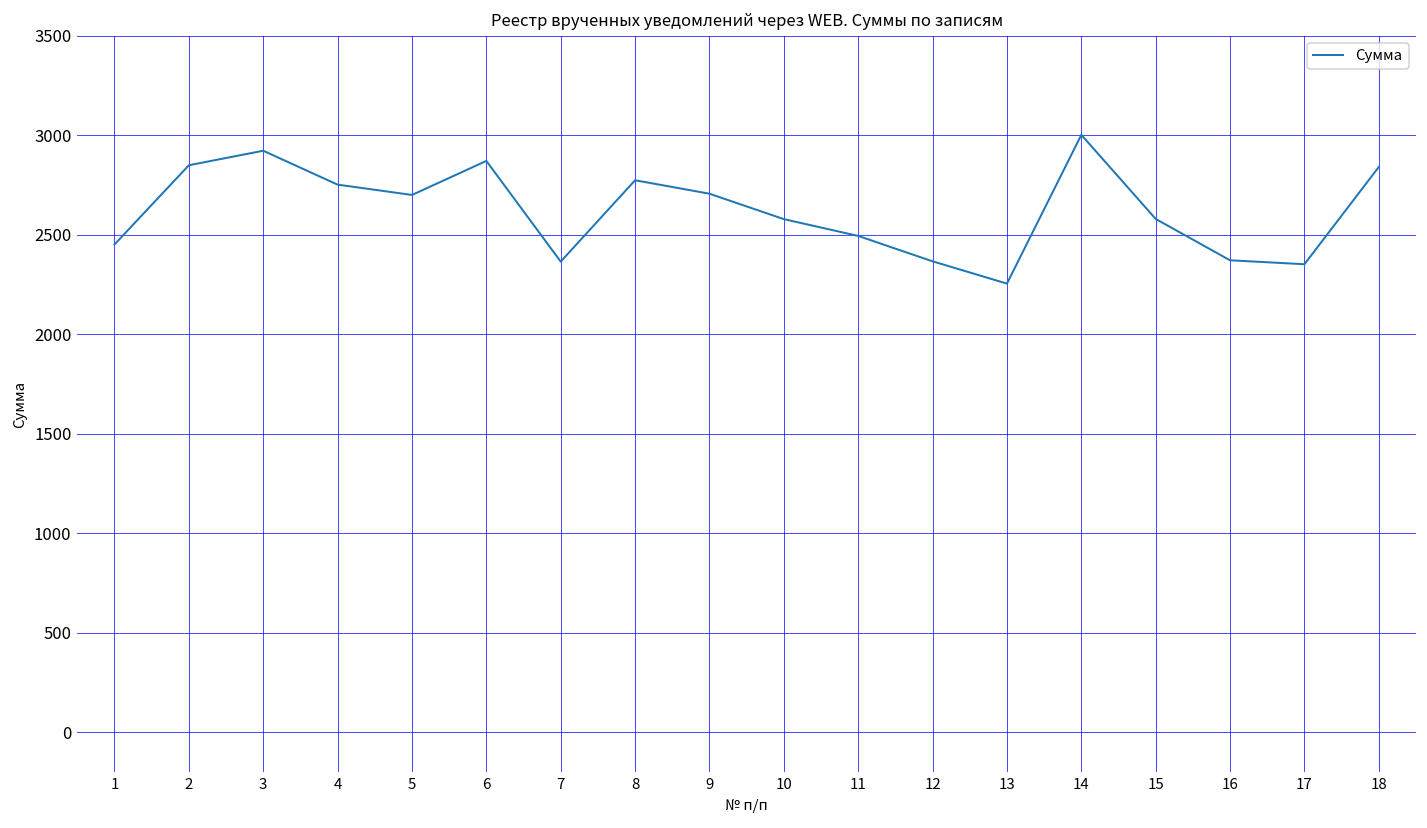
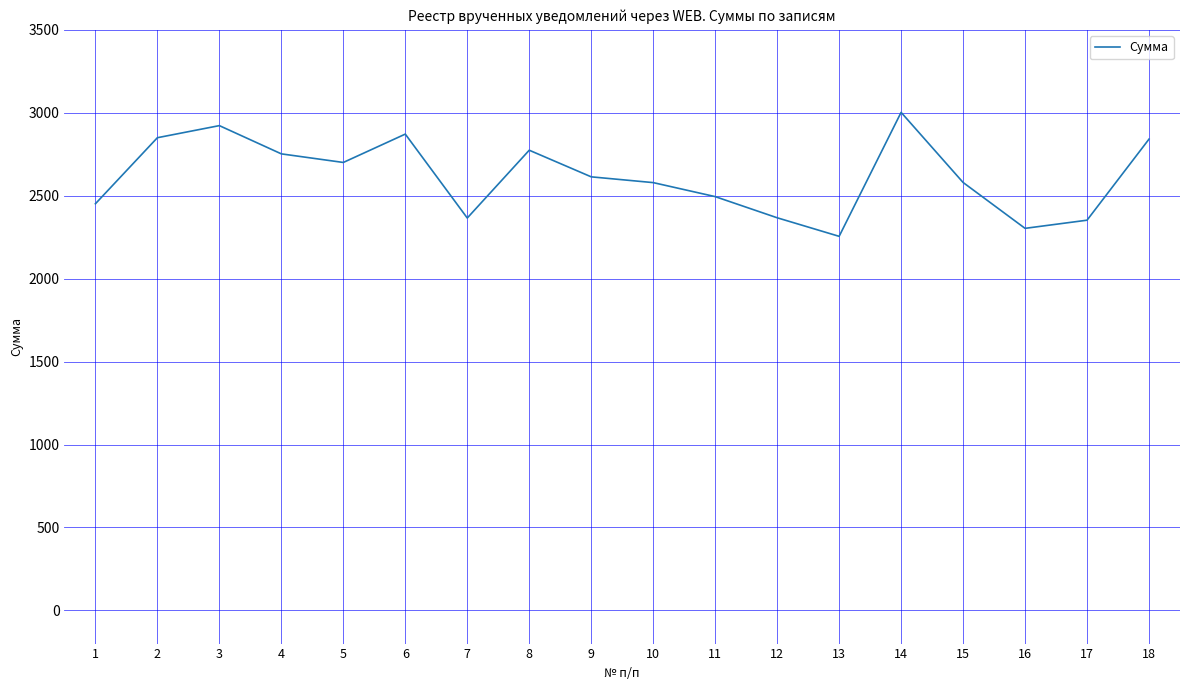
9: 2710 -> 2610
16: 2370 -> 2300
